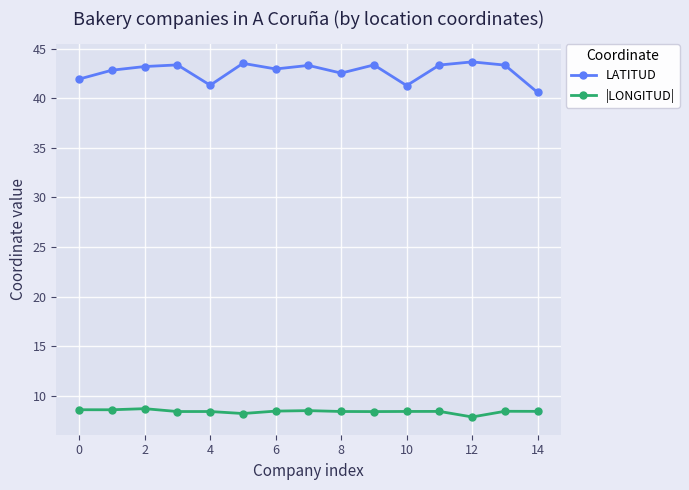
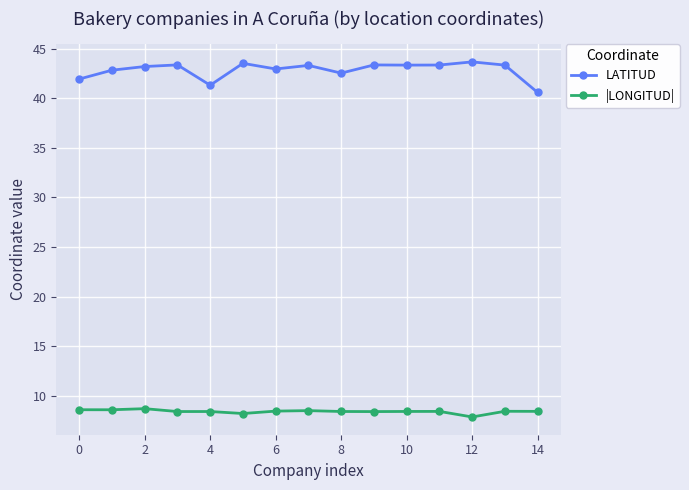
LATITUD, 10: 41 -> 43
